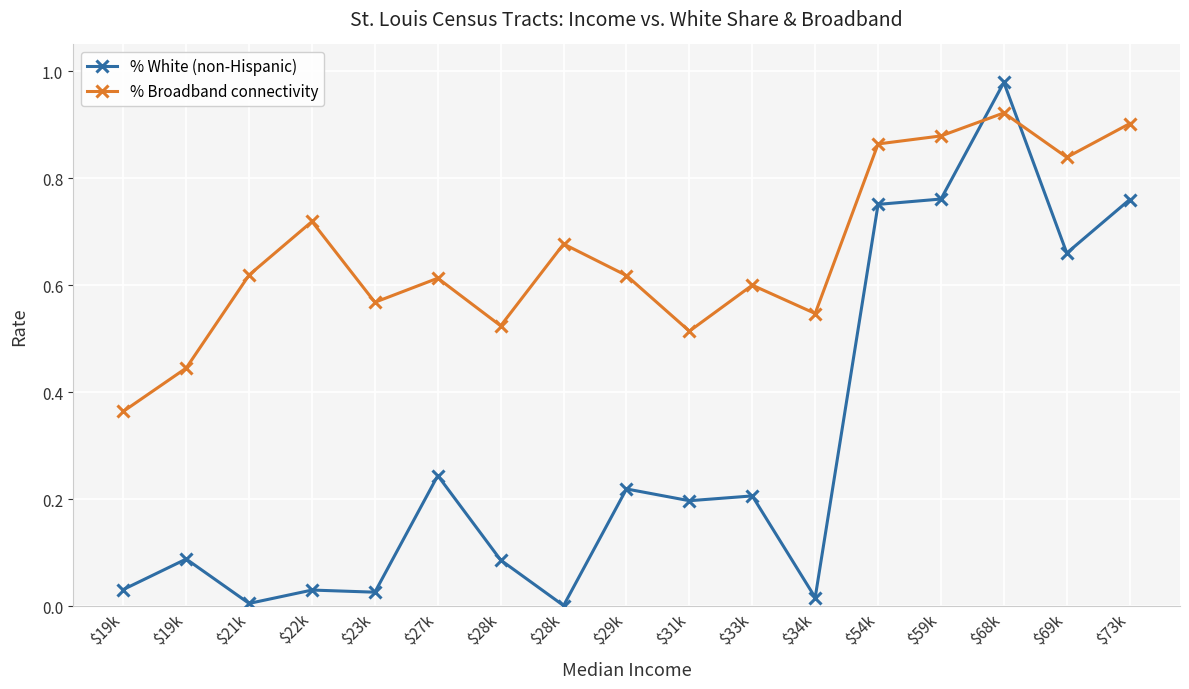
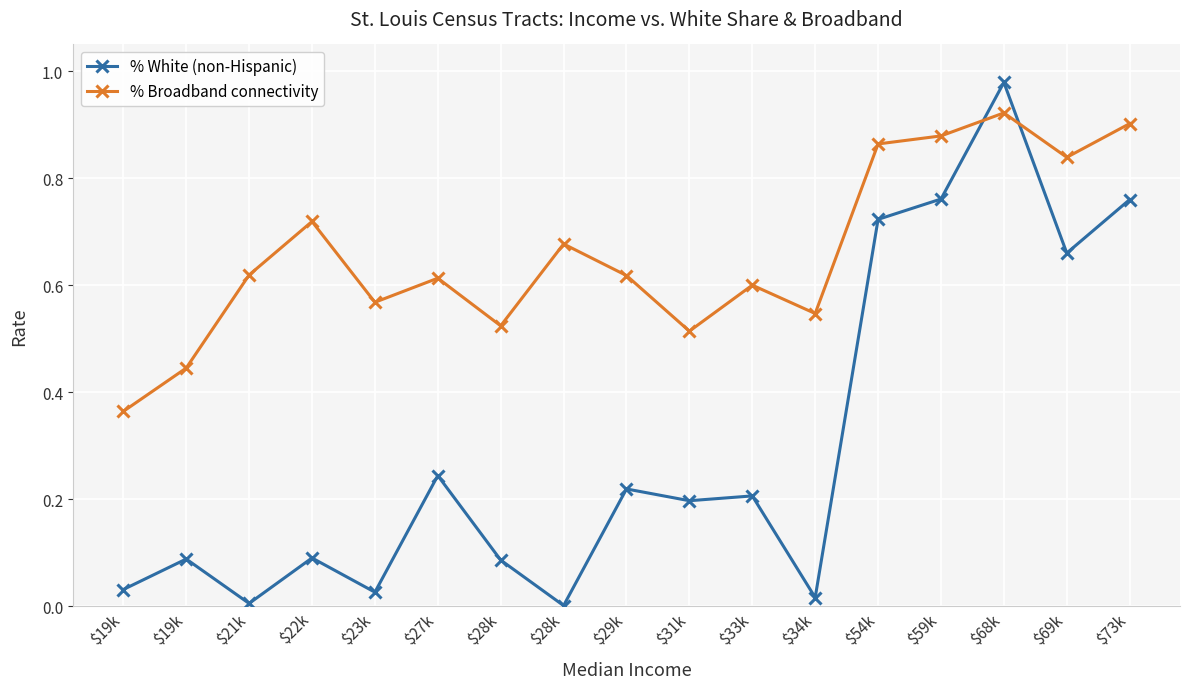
% White (non-Hispanic), $22k: 0.03 -> 0.09
% White (non-Hispanic), $54k: 0.75 -> 0.72
